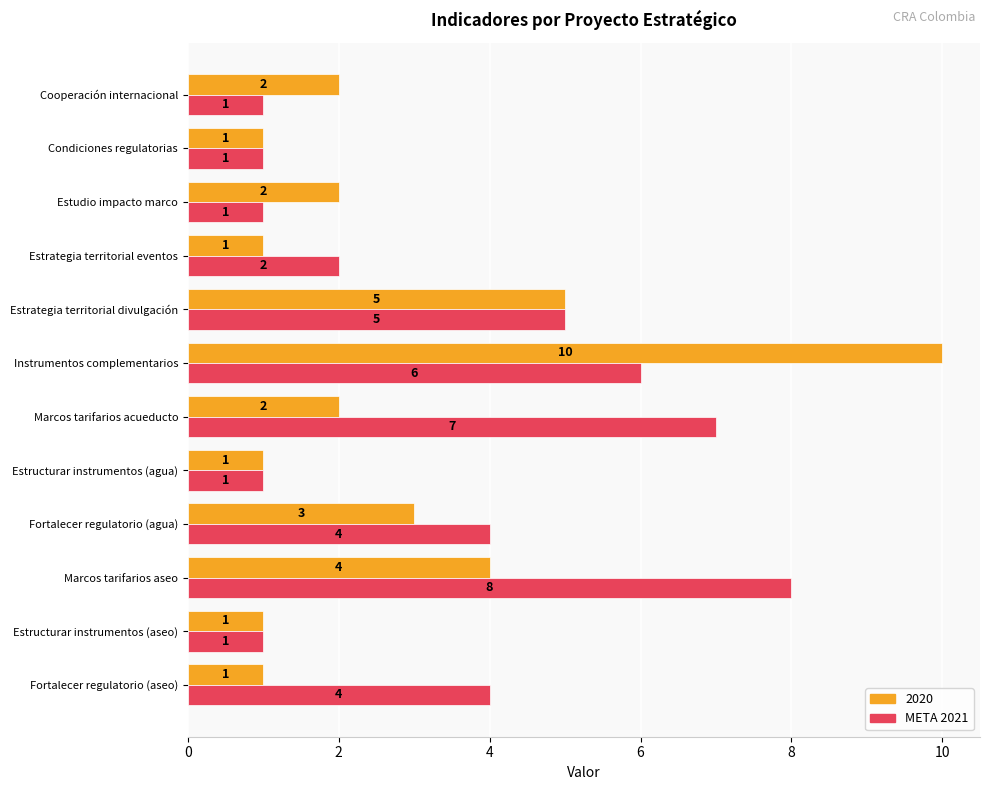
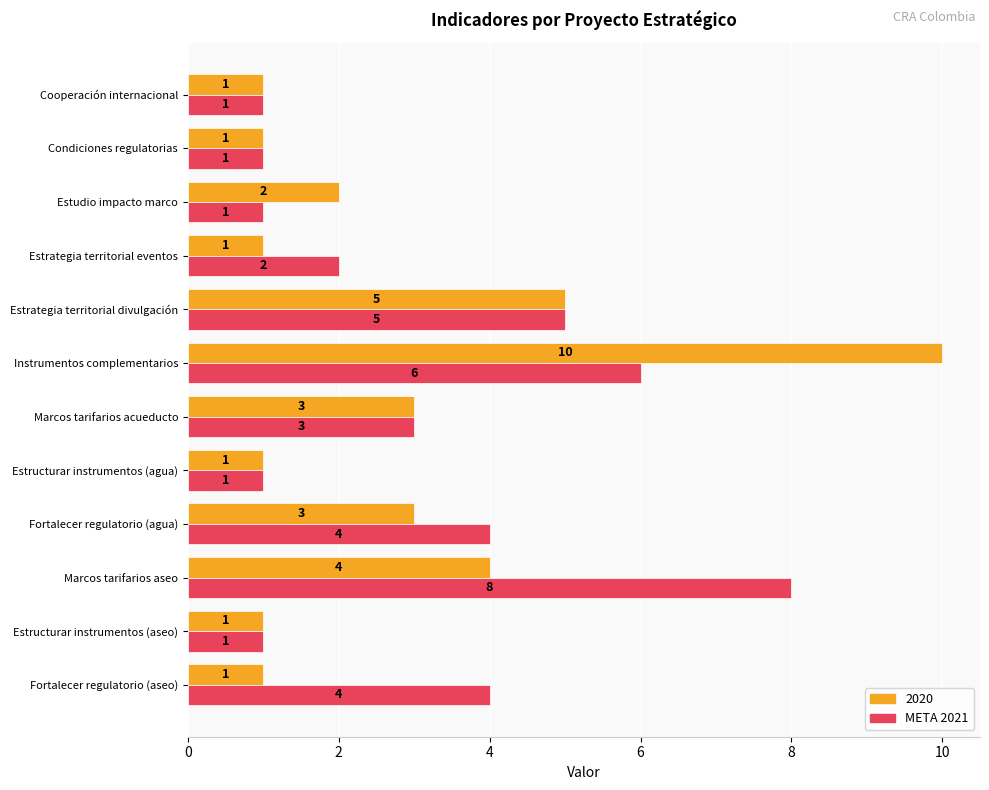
2020, Cooperación internacional: 2 -> 1
2020, Marcos tarifarios acueducto: 2 -> 3
META 2021, Marcos tarifarios acueducto: 7 -> 3
